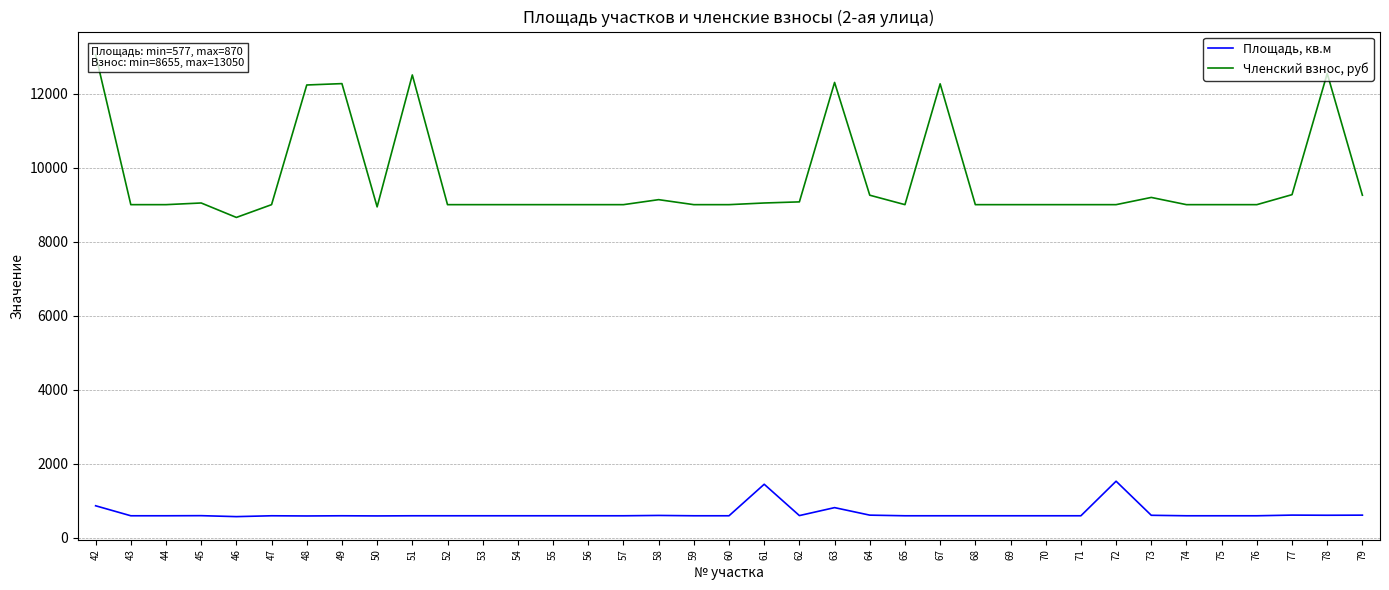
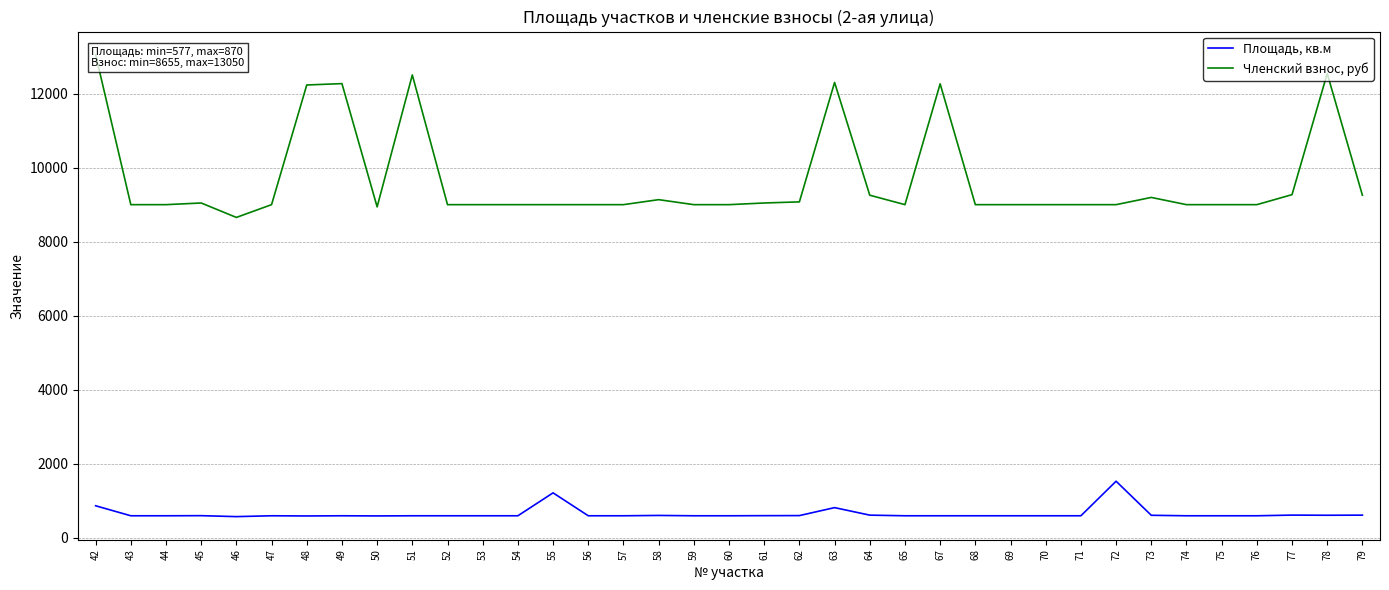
Площадь, кв.м, 55: 600 -> 1200
Площадь, кв.м, 61: 1500 -> 600
